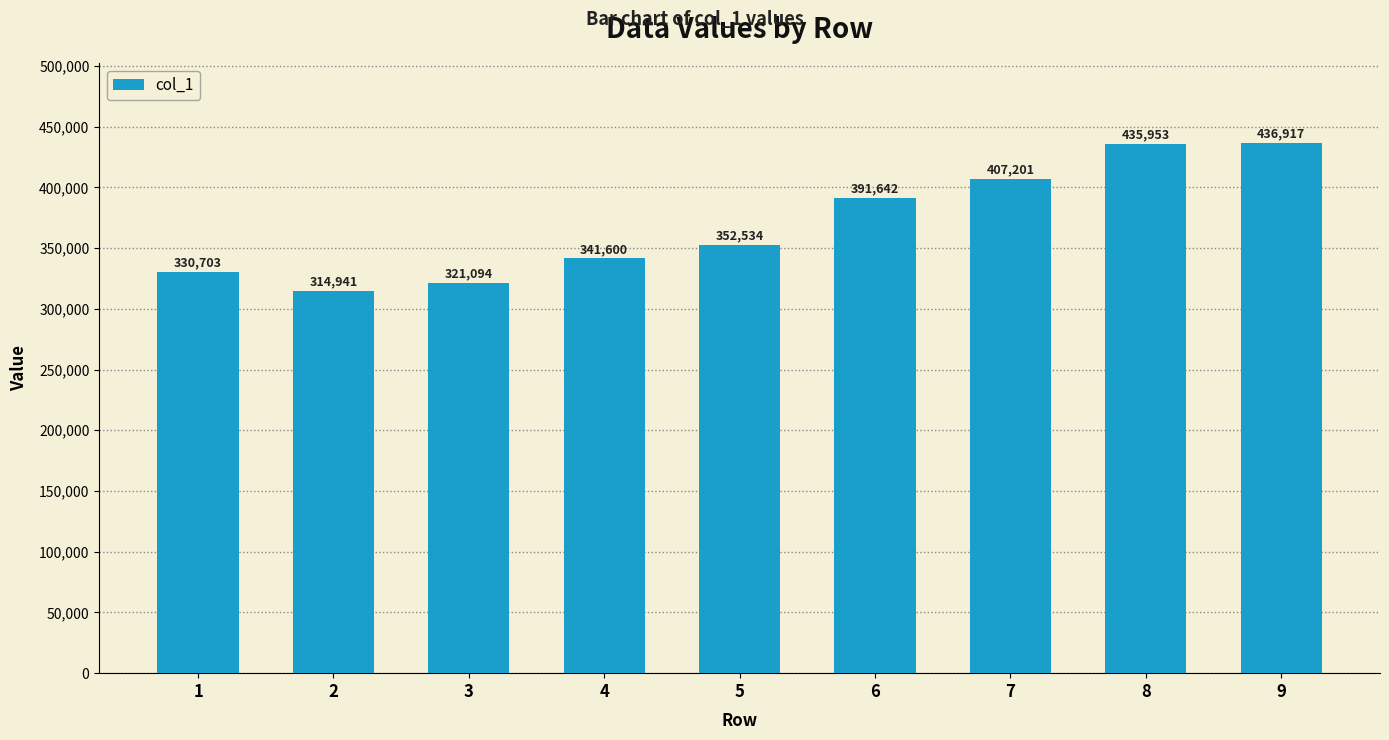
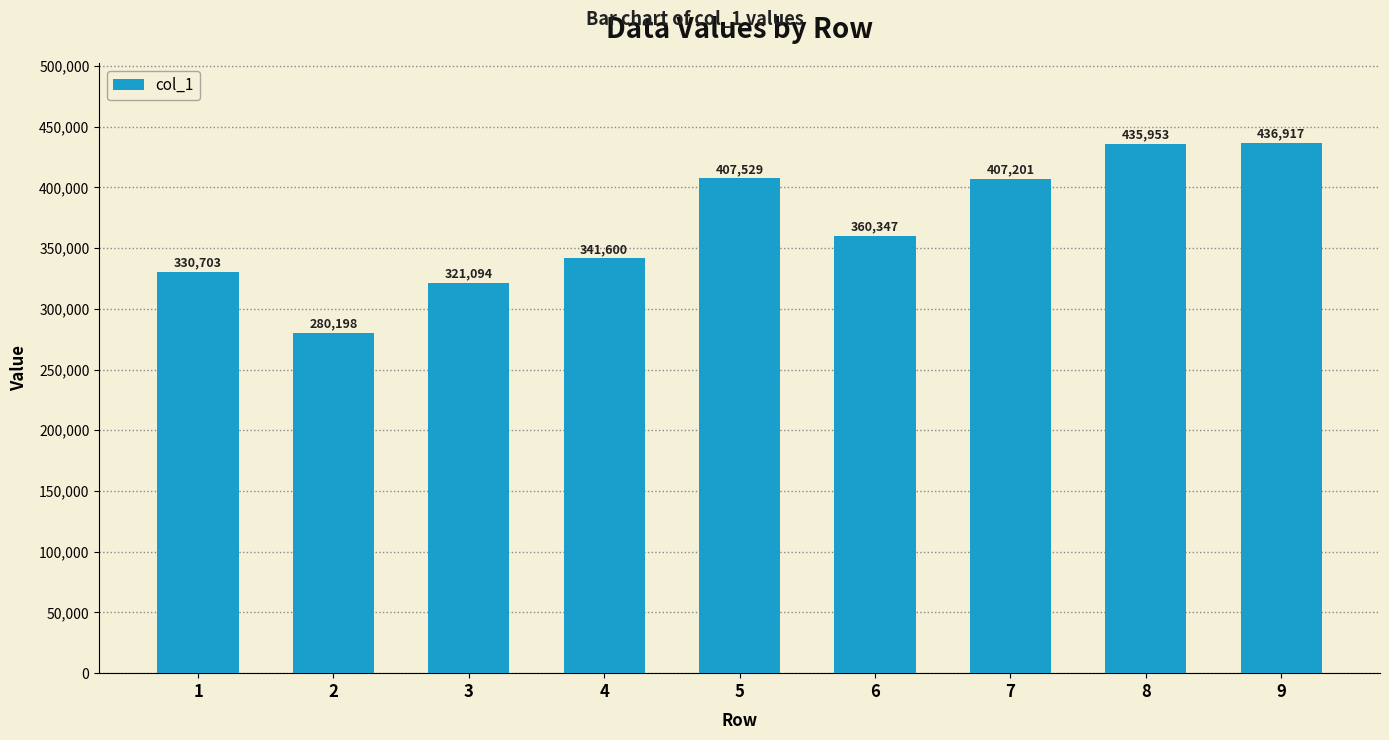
2: 314,941 -> 280,198
5: 352,534 -> 407,529
6: 391,642 -> 360,347
